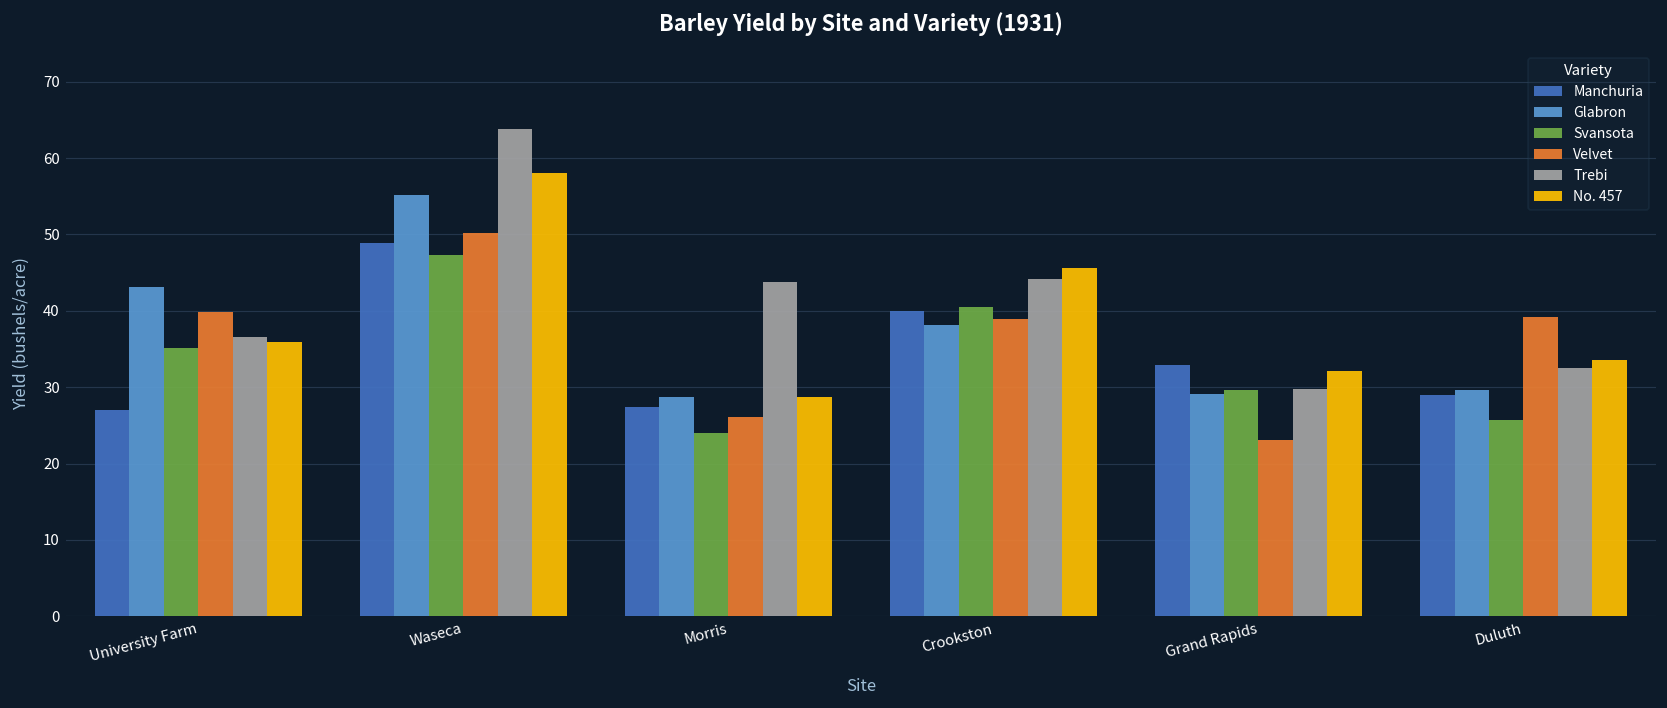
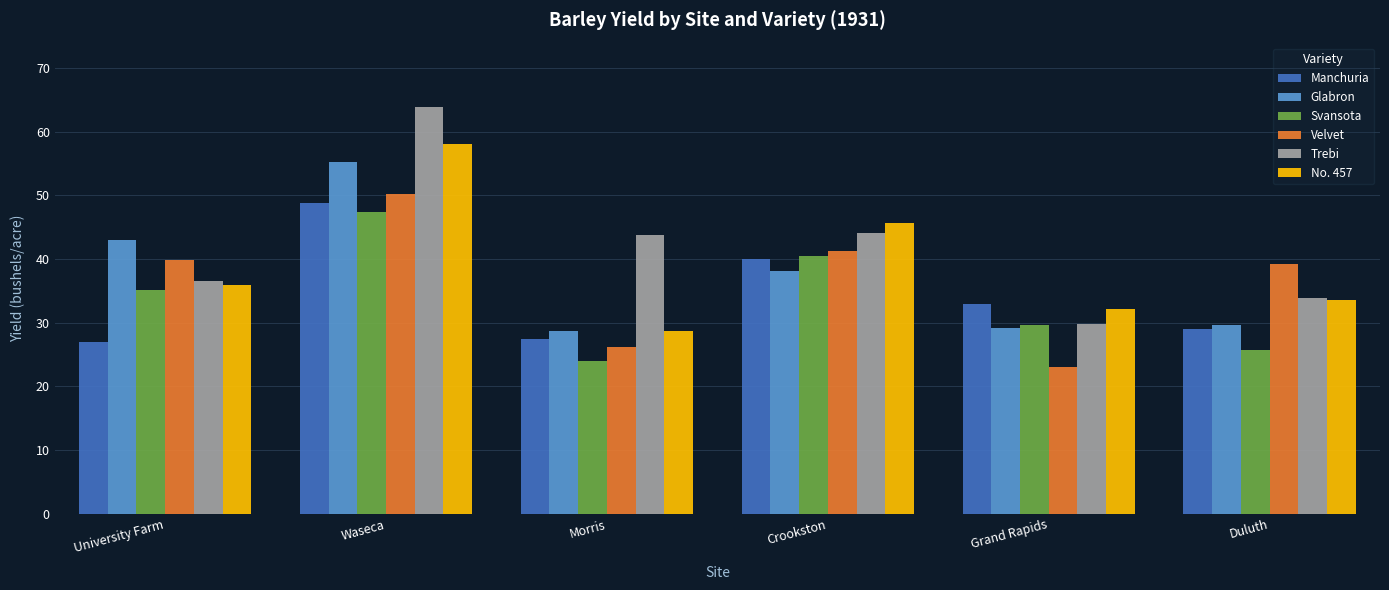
Velvet, Crookston: 39 -> 41
Trebi, Duluth: 33 -> 34
